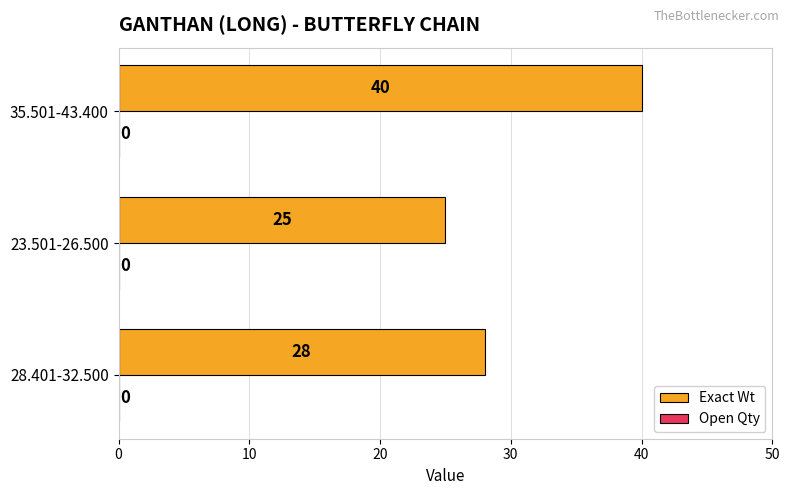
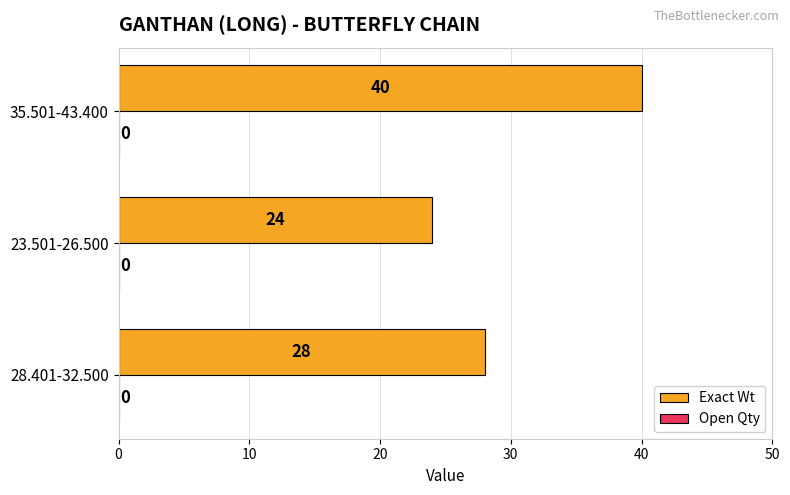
Exact Wt, 23.501-26.500: 25 -> 24
